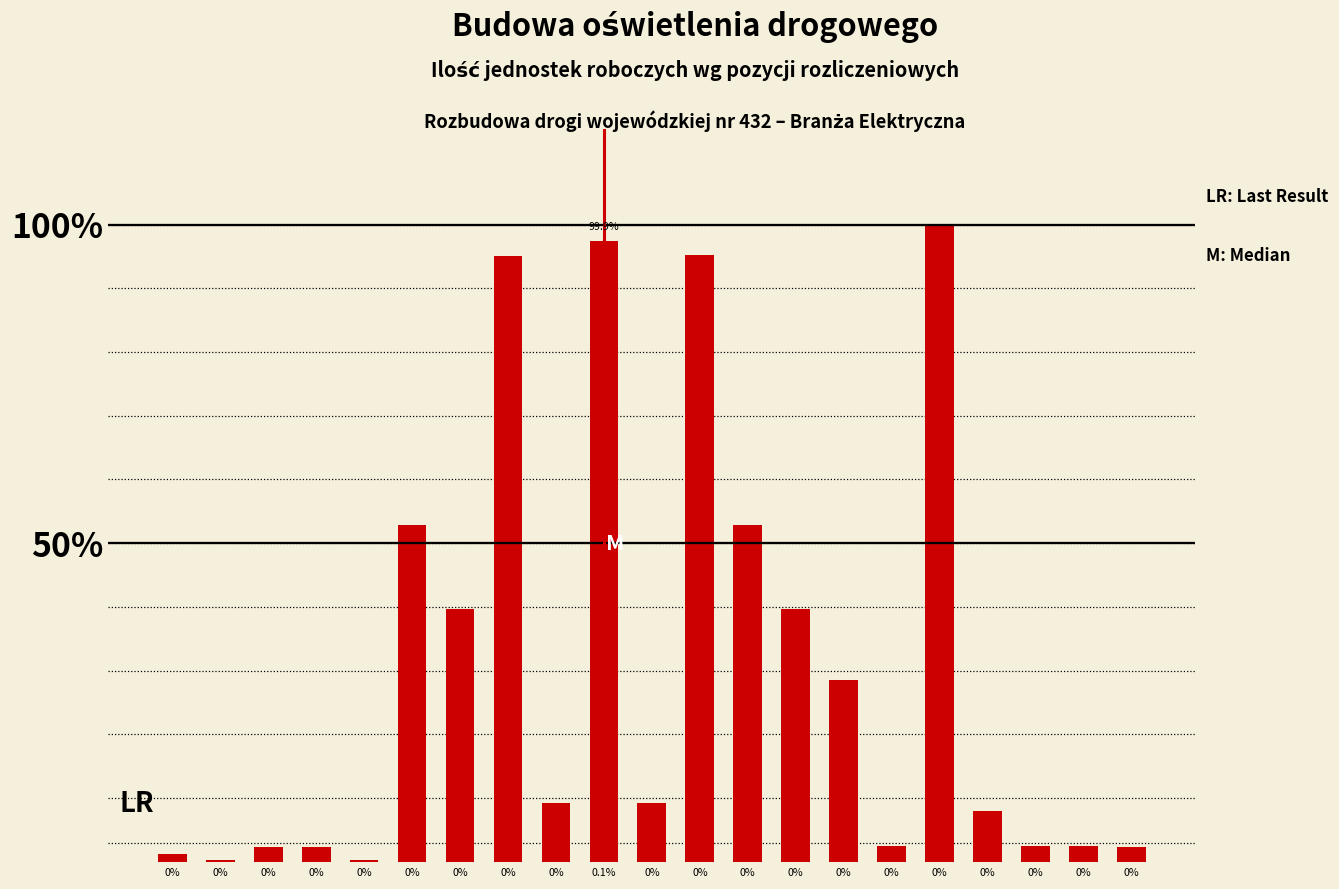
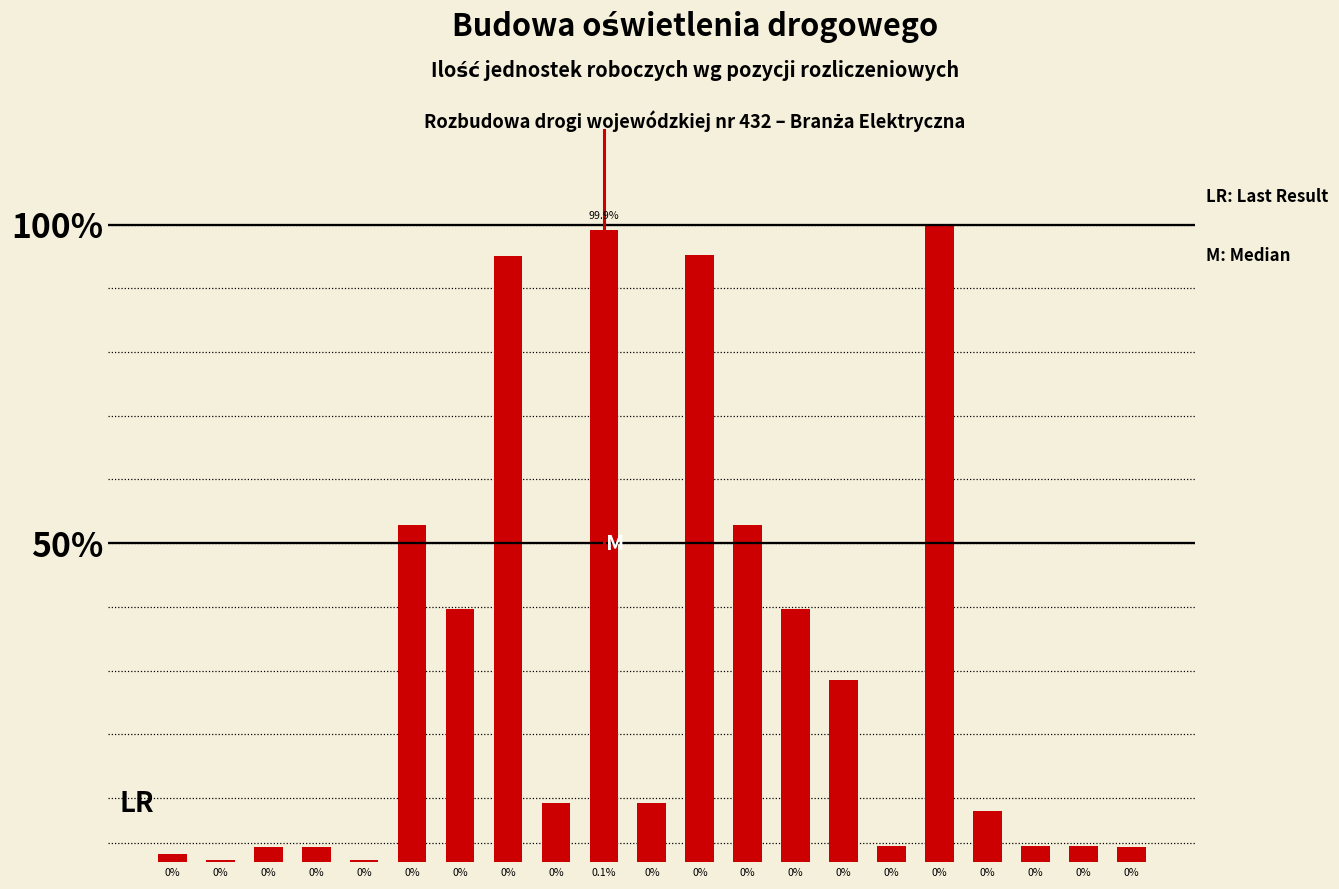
0.1%: 97% -> 99%
